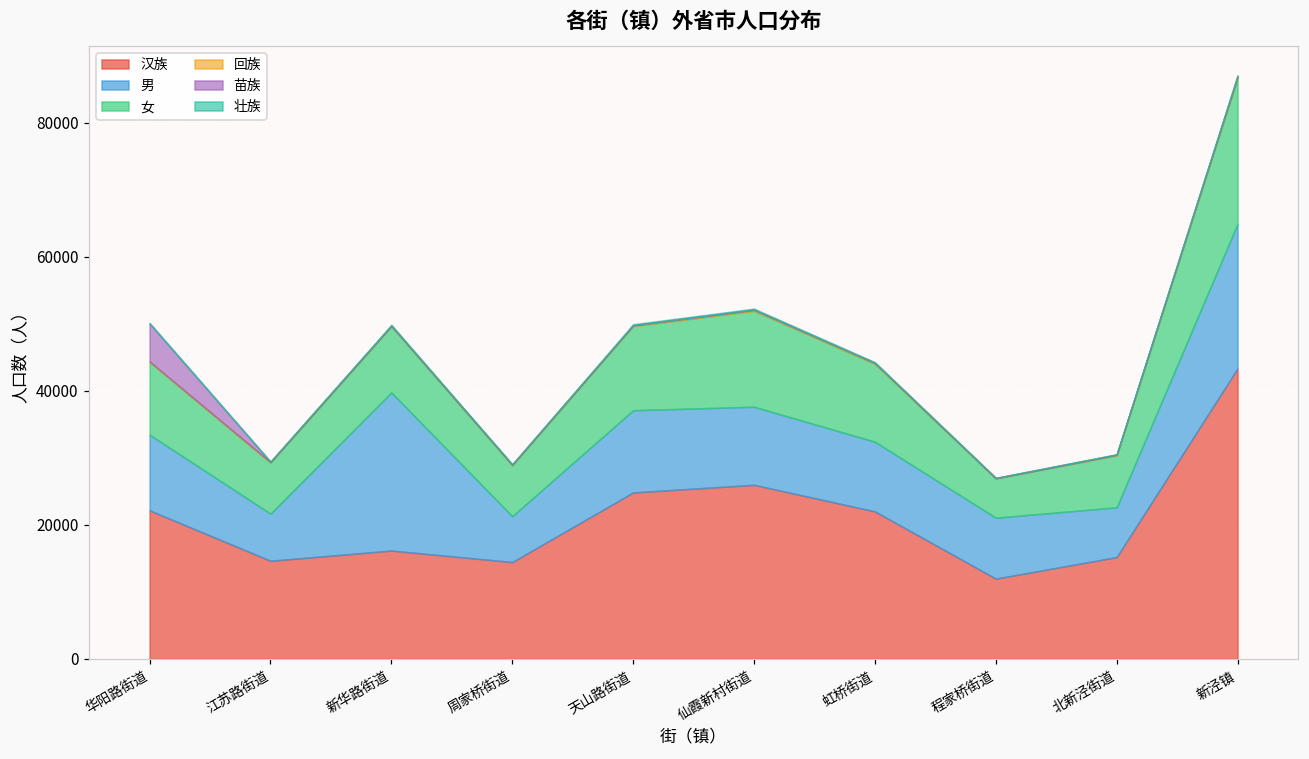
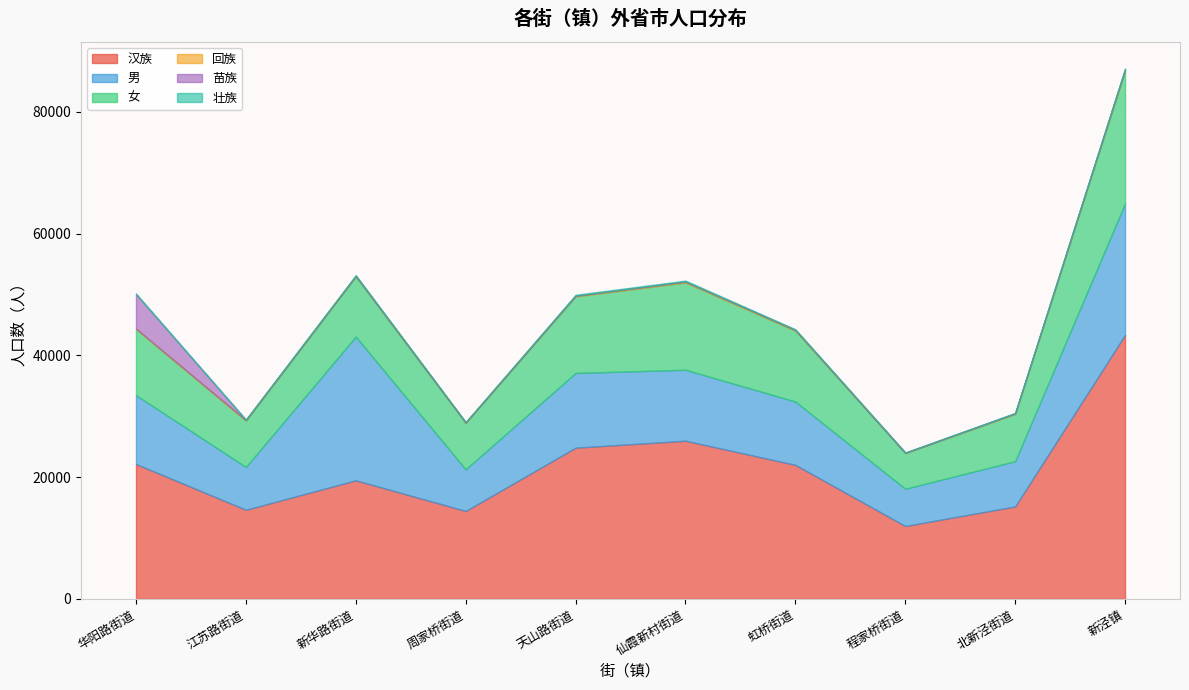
汉族, 新华路街道: 16000 -> 19000
男, 程家桥街道: 9000 -> 6000
